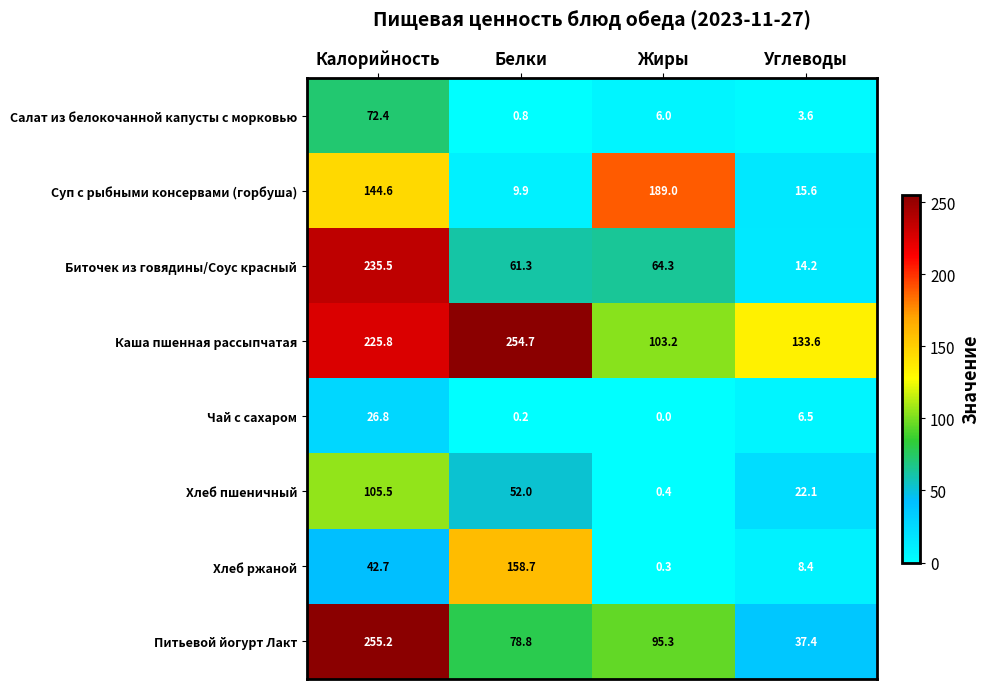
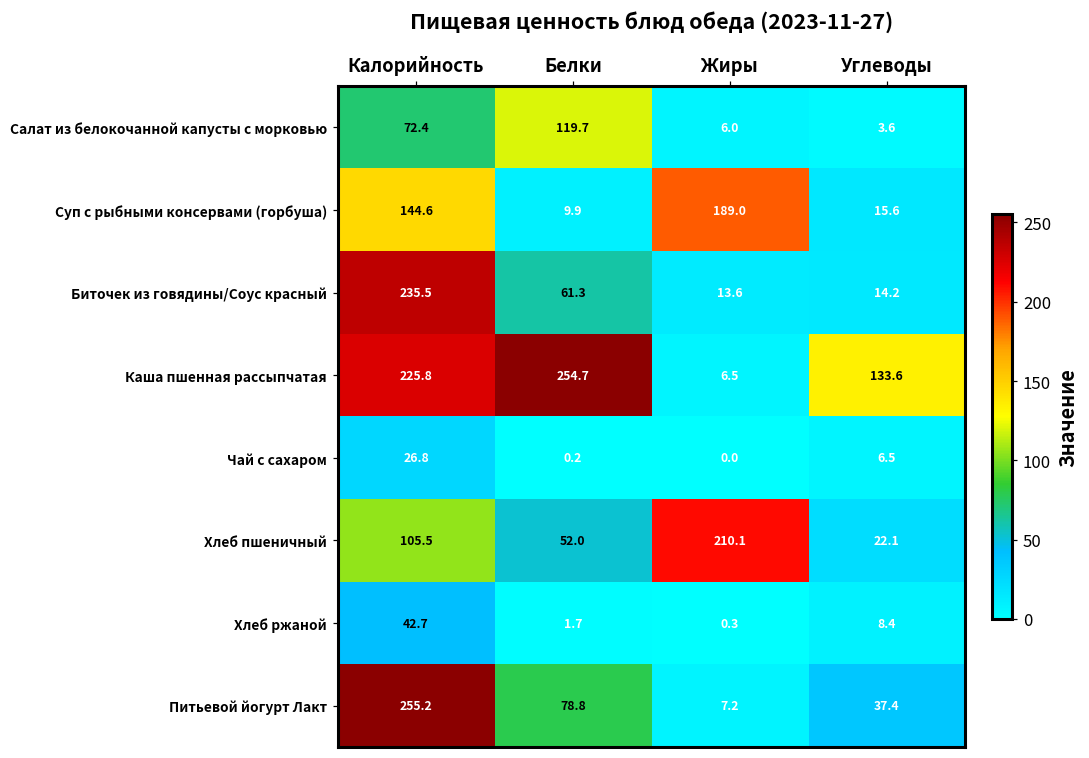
Салат из белокочанной капусты с морковью, Белки: 0.8 -> 119.7
Биточек из говядины/Соус красный, Жиры: 64.3 -> 13.6
Каша пшенная рассыпчатая, Жиры: 103.2 -> 6.5
Хлеб пшеничный, Жиры: 0.4 -> 210.1
Хлеб ржаной, Белки: 158.7 -> 1.7
Питьевой йогурт Лакт, Жиры: 95.3 -> 7.2
